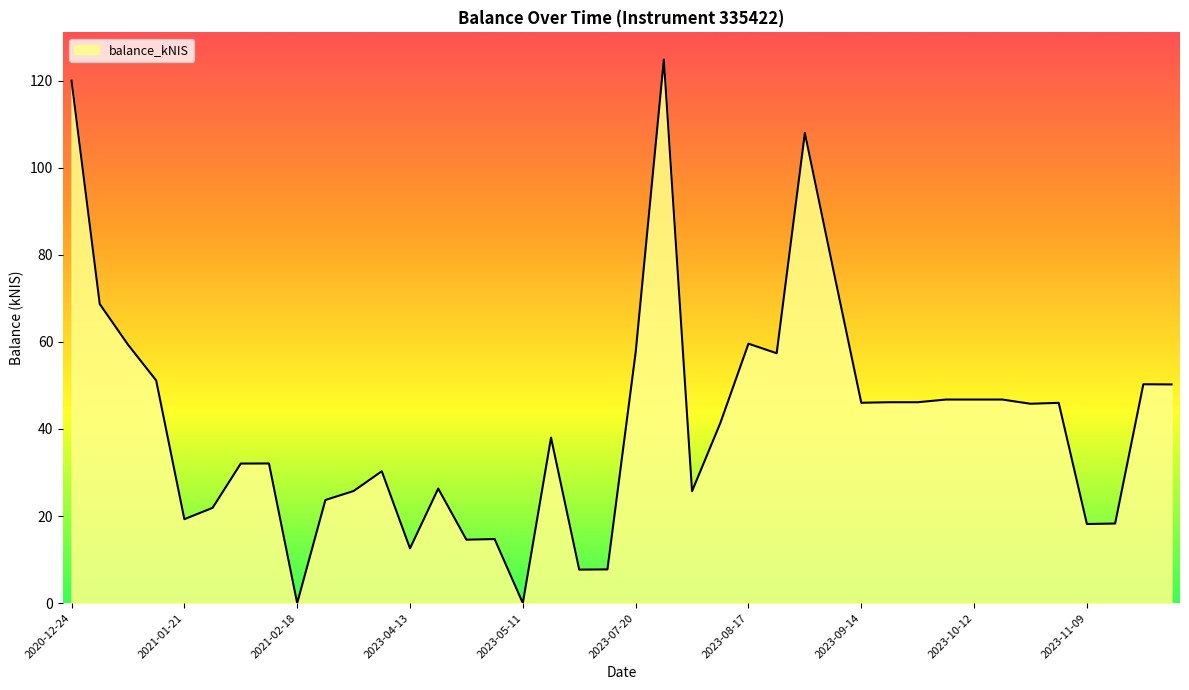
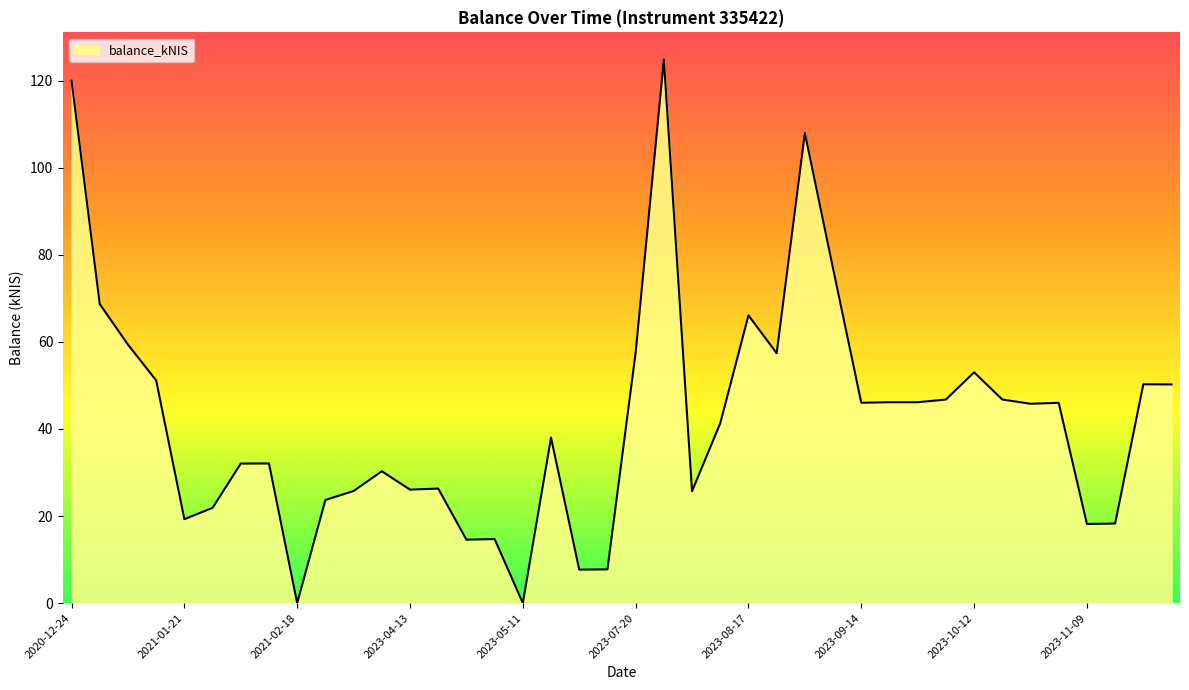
2023-04-13: 13 -> 26
2023-08-17: 60 -> 66
2023-10-12: 47 -> 53
